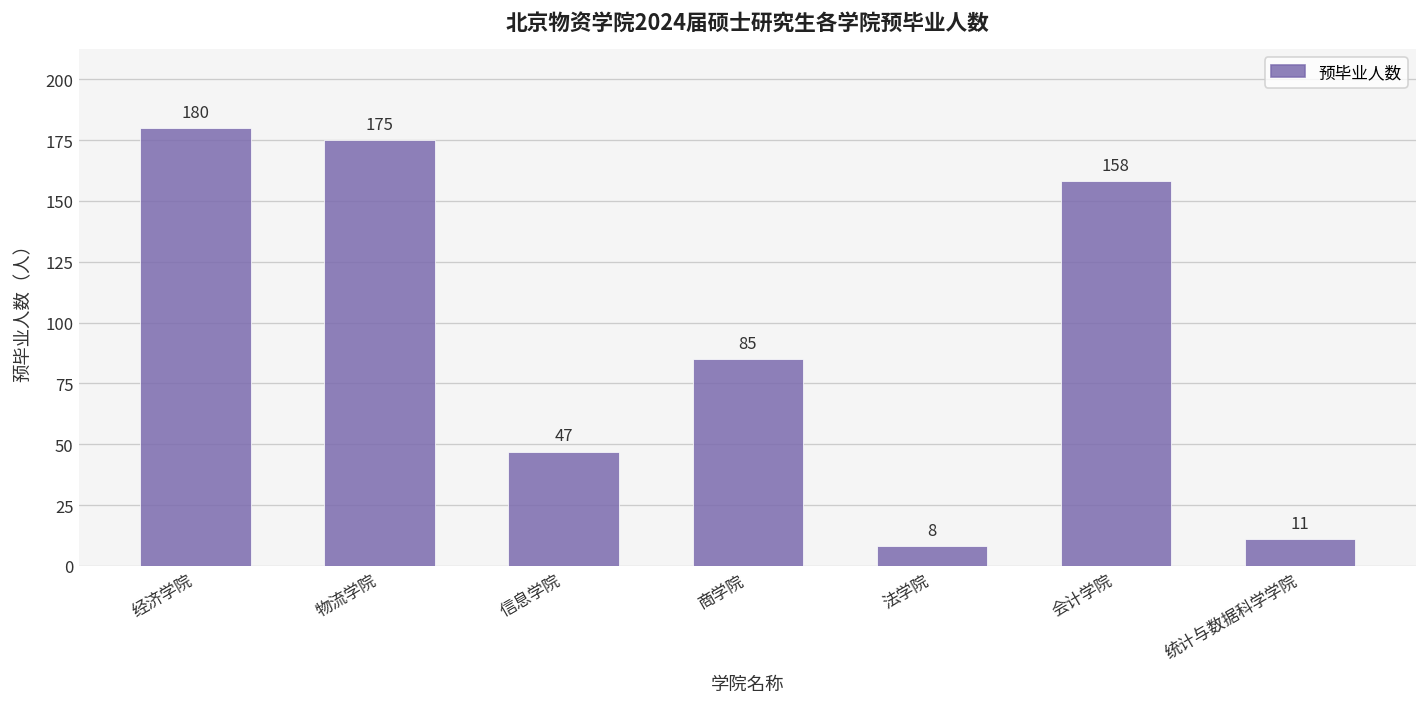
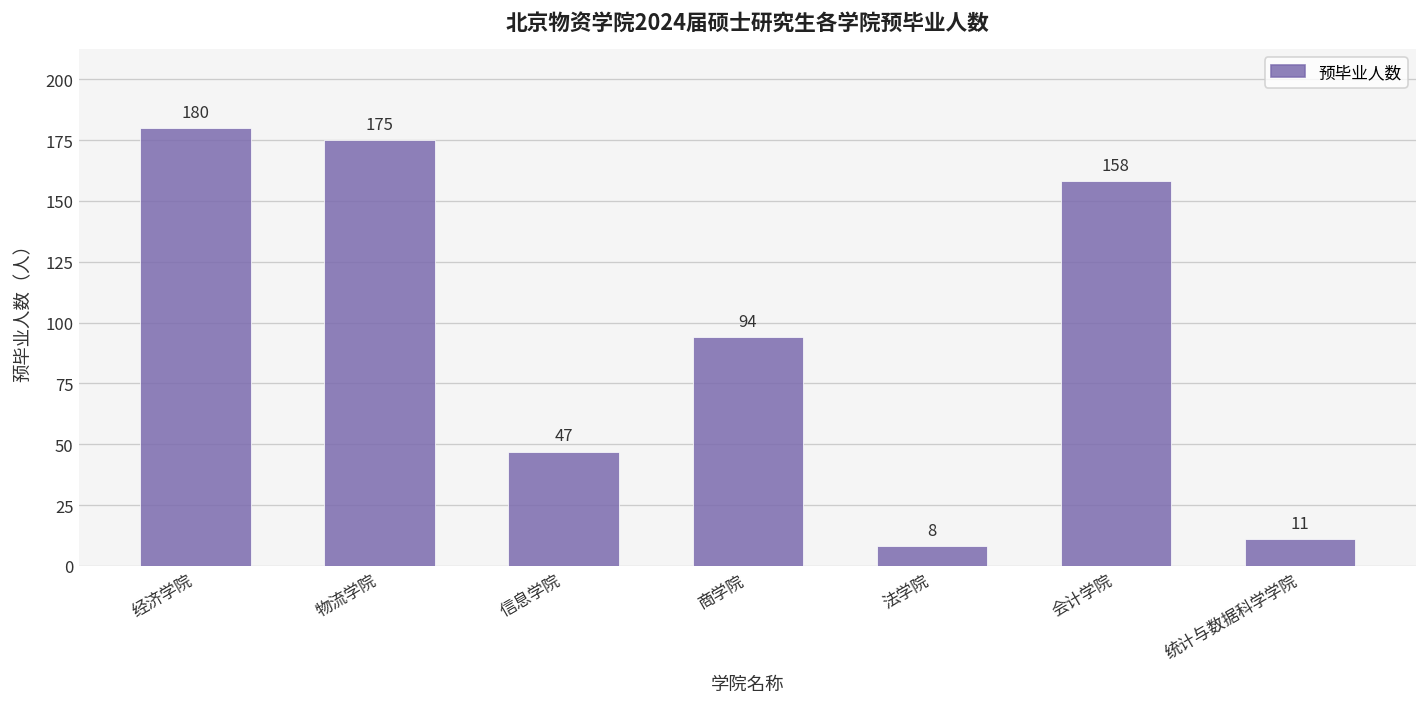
商学院: 85 -> 94
